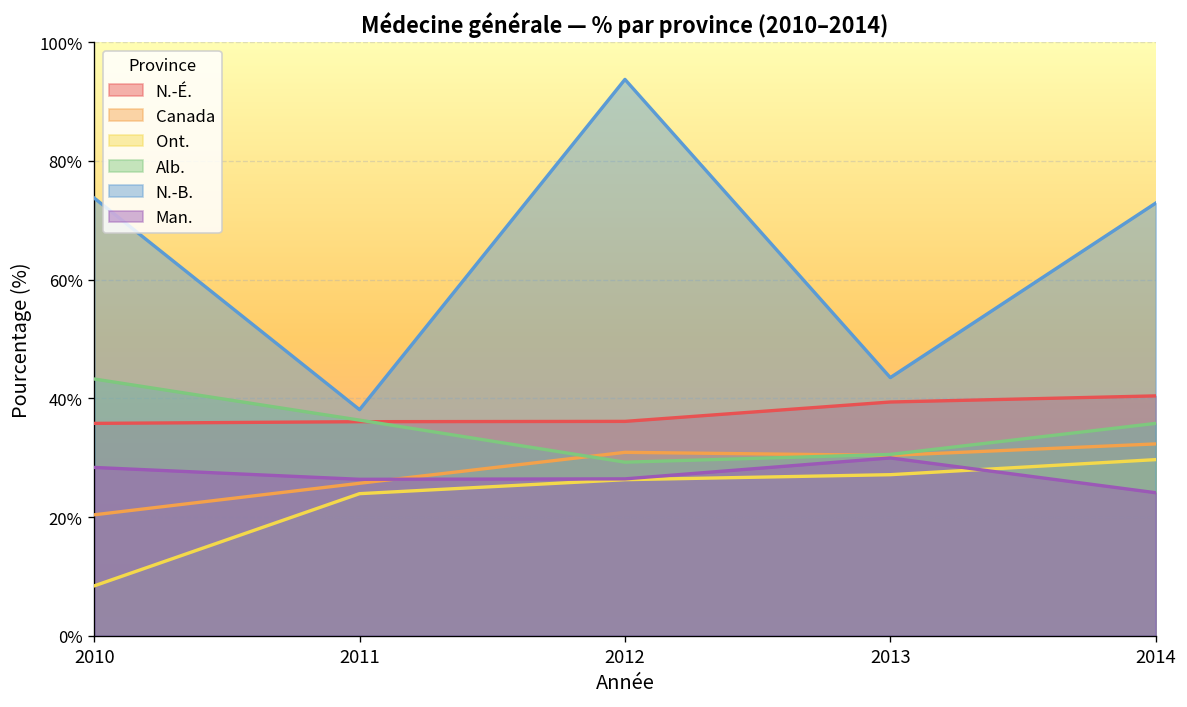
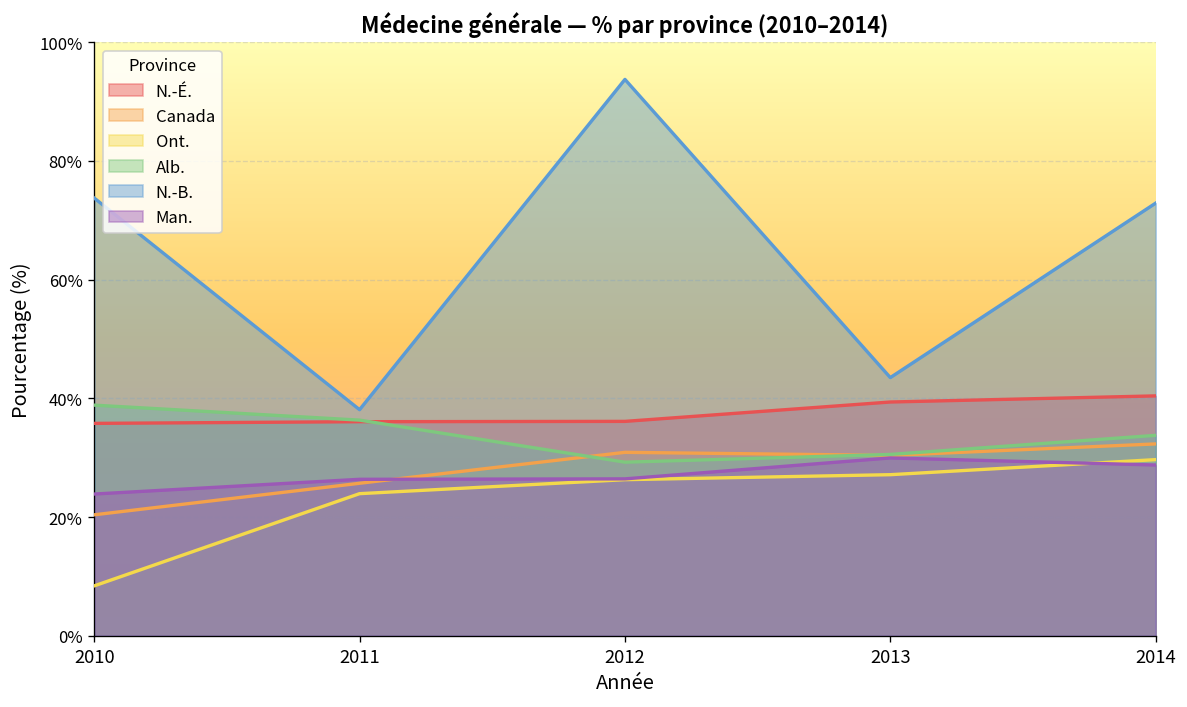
Alb., 2010: 43% -> 39%
Man., 2010: 28% -> 24%
Alb., 2014: 36% -> 34%
Man., 2014: 24% -> 29%
